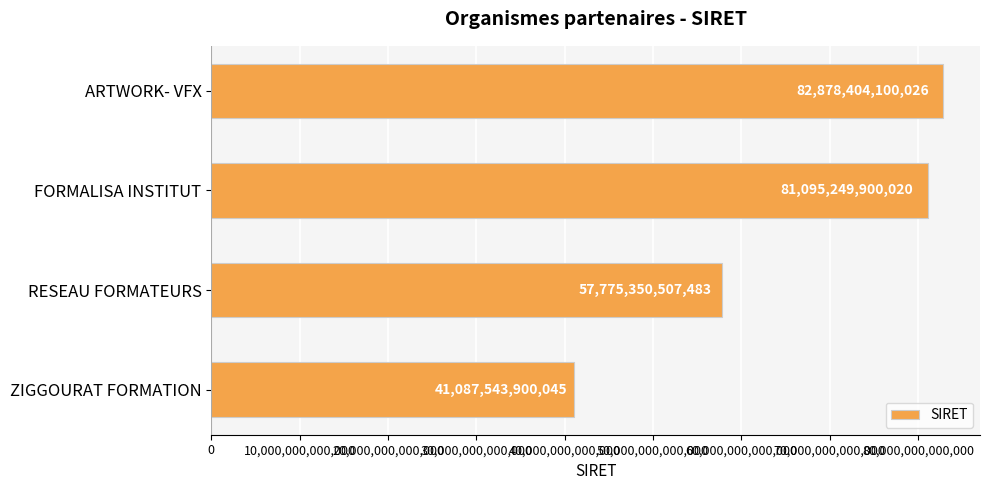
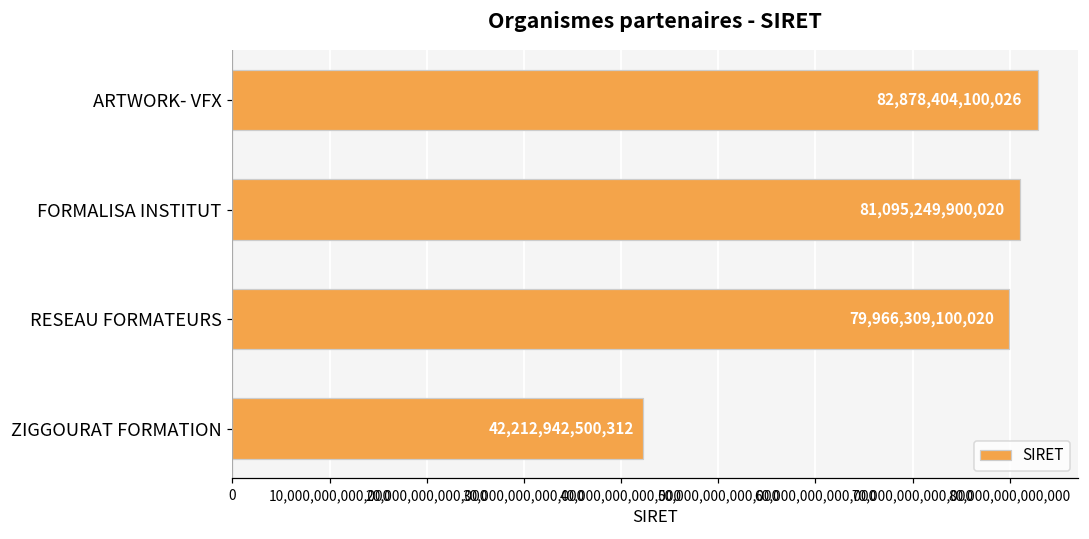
RESEAU FORMATEURS: 57,775,350,507,483 -> 79,966,309,100,020
ZIGGOURAT FORMATION: 41,087,543,900,045 -> 42,212,942,500,312
